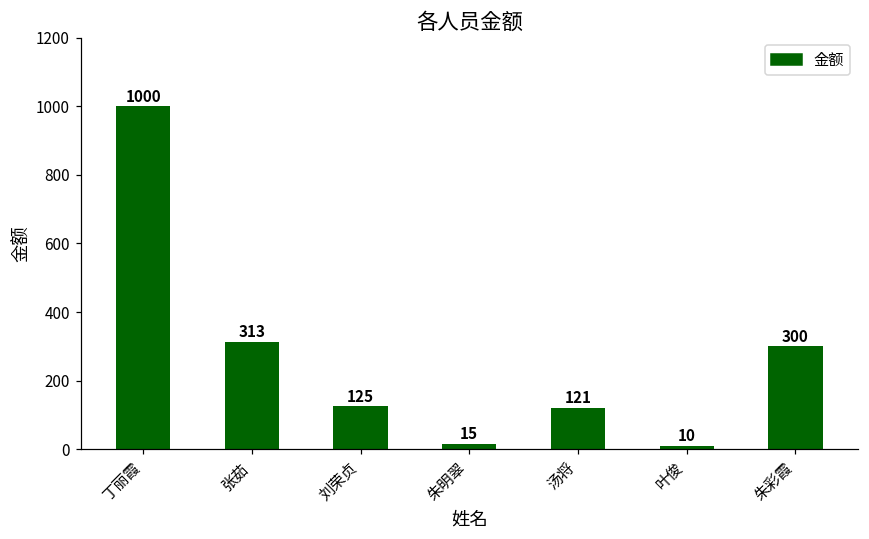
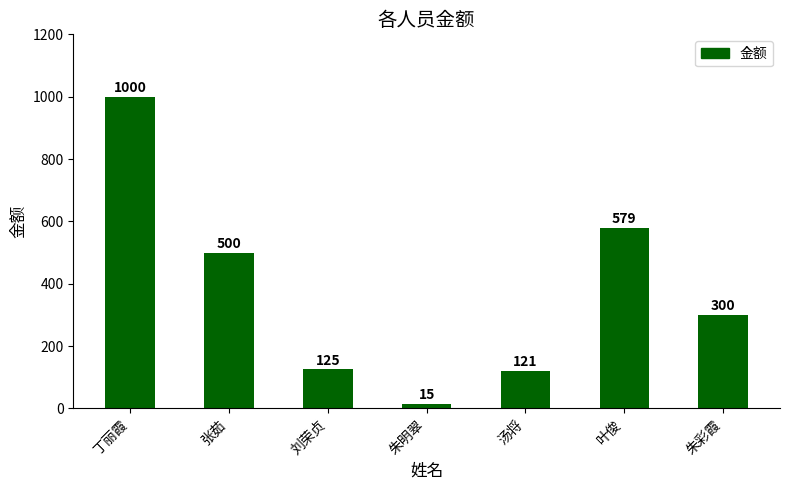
张茹: 313 -> 500
叶俊: 10 -> 579
